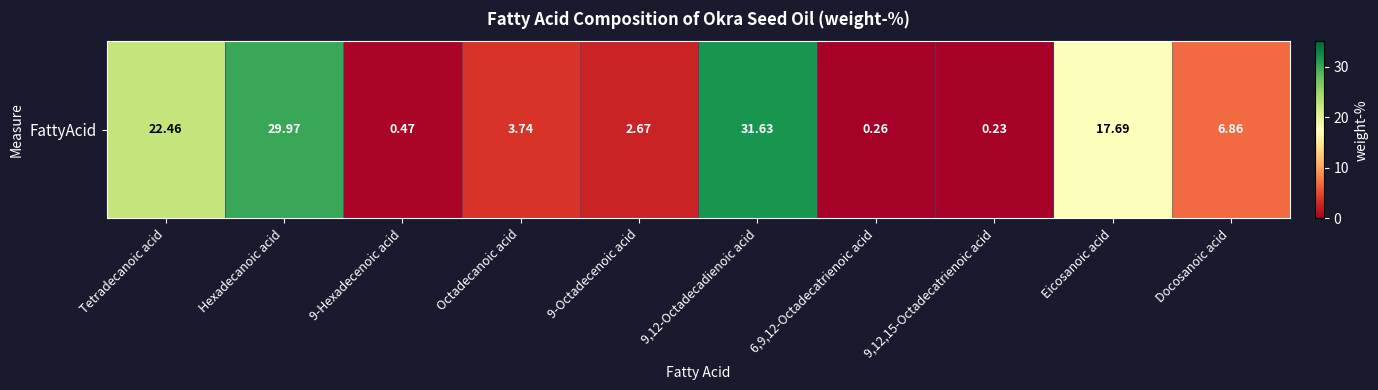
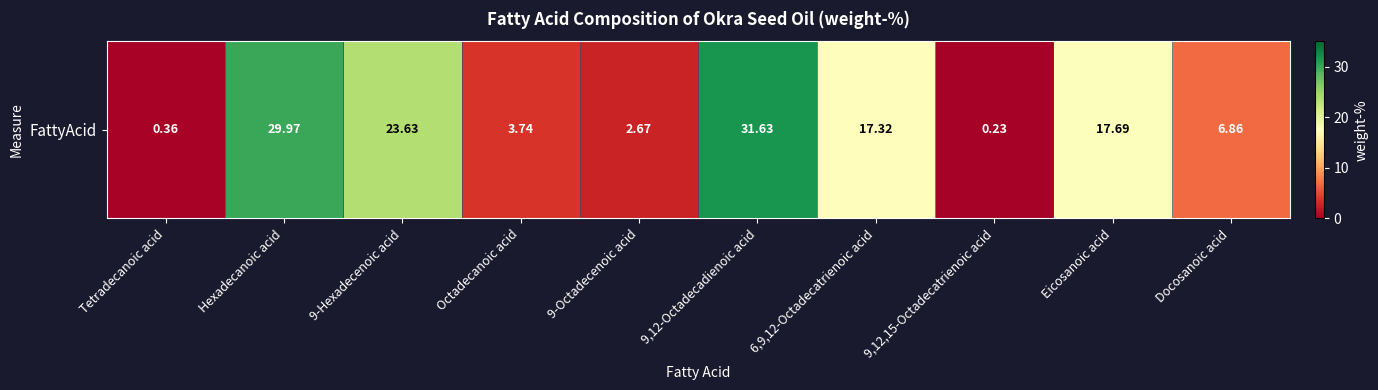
FattyAcid, Tetradecanoic acid: 22.46 -> 0.36
FattyAcid, 9-Hexadecenoic acid: 0.47 -> 23.63
FattyAcid, 6,9,12-Octadecatrienoic acid: 0.26 -> 17.32
